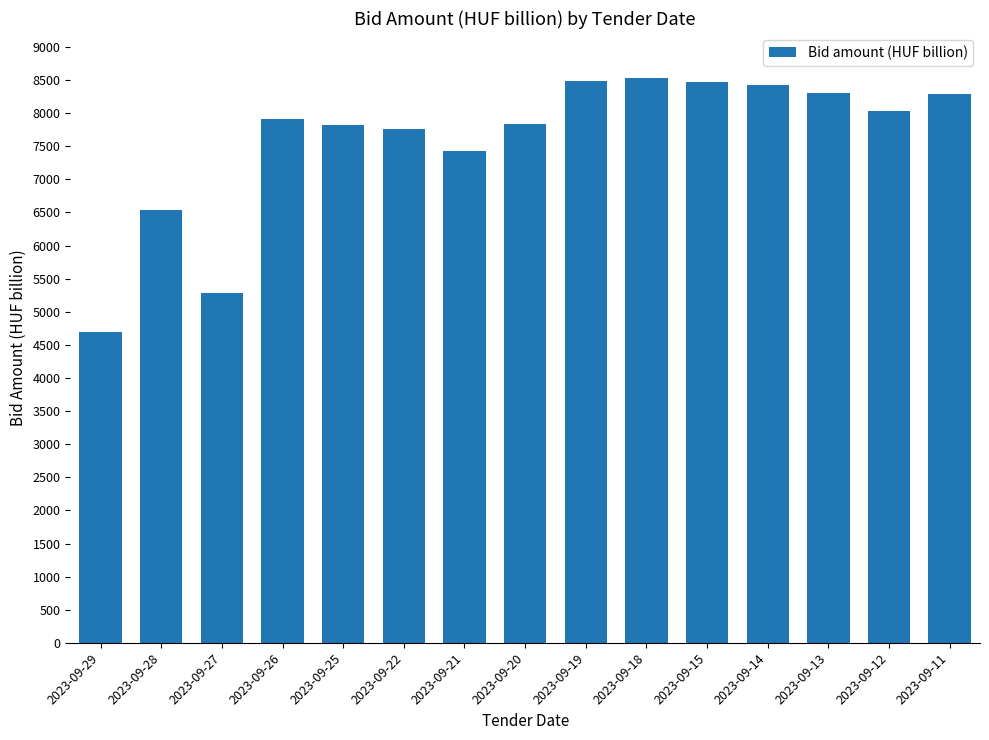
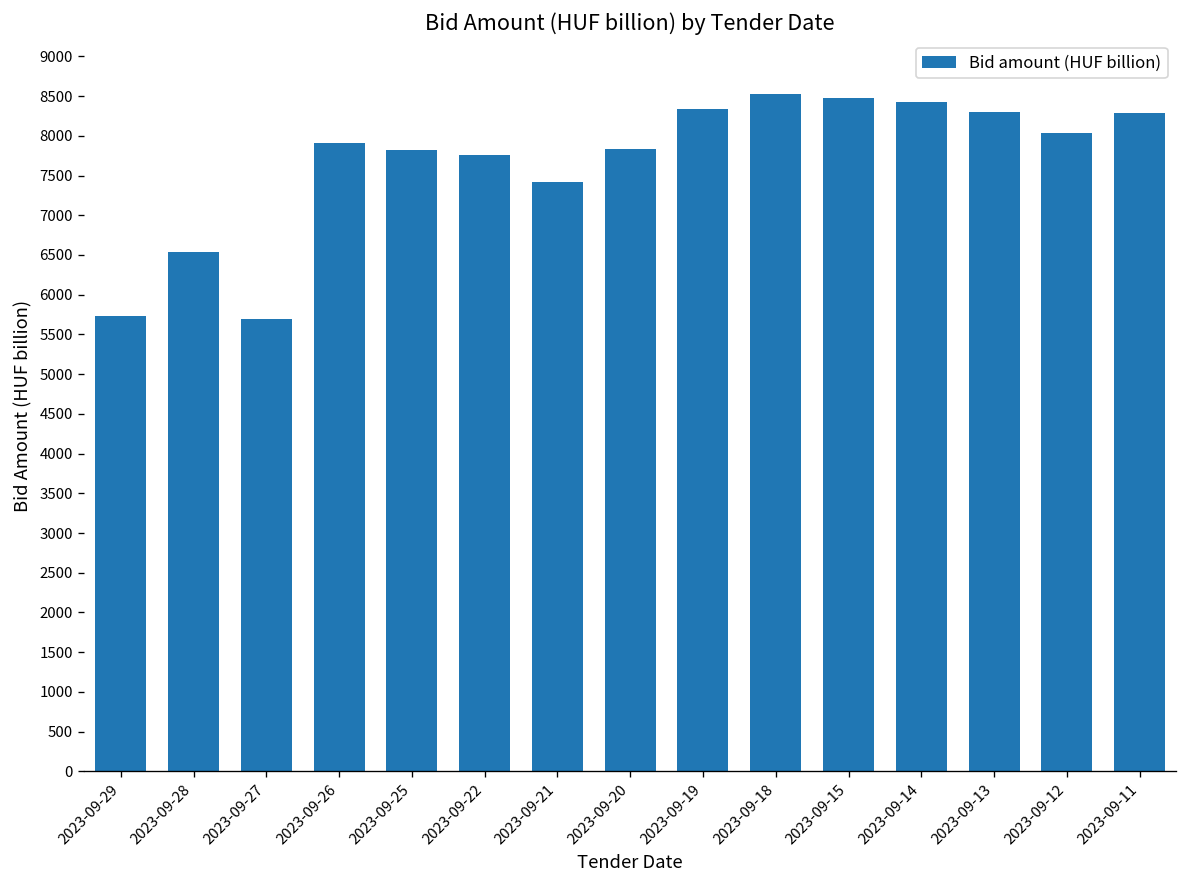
2023-09-29: 4700 -> 5700
2023-09-27: 5300 -> 5700
2023-09-19: 8500 -> 8300
